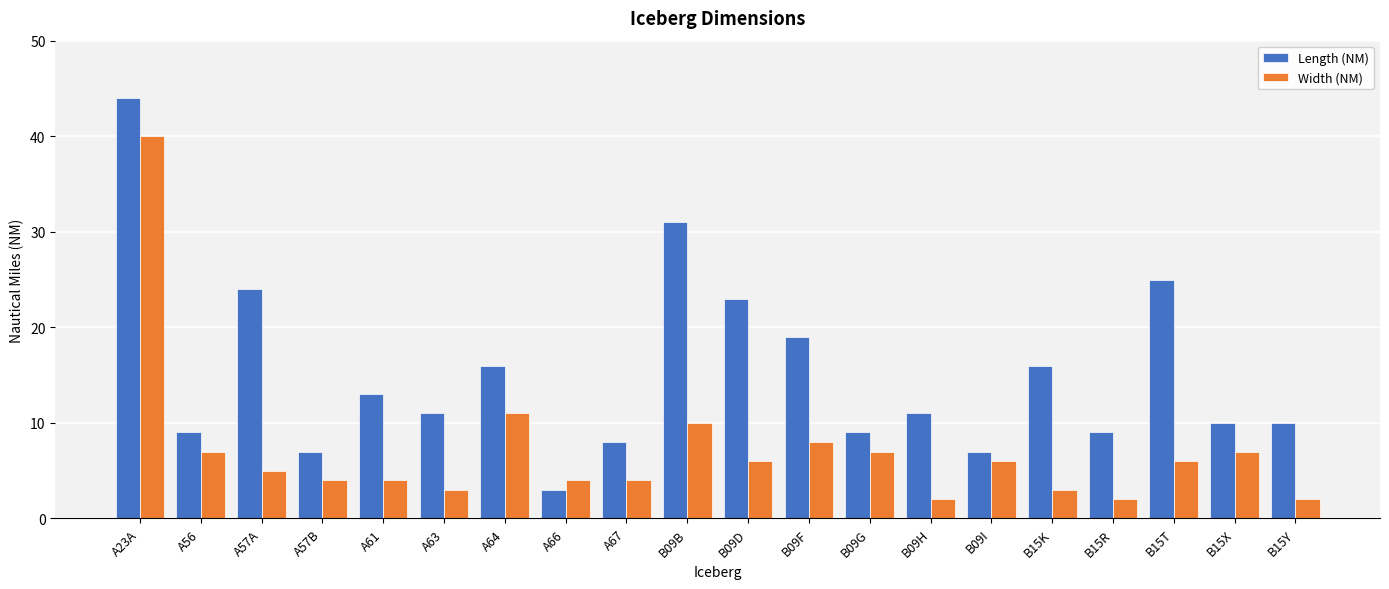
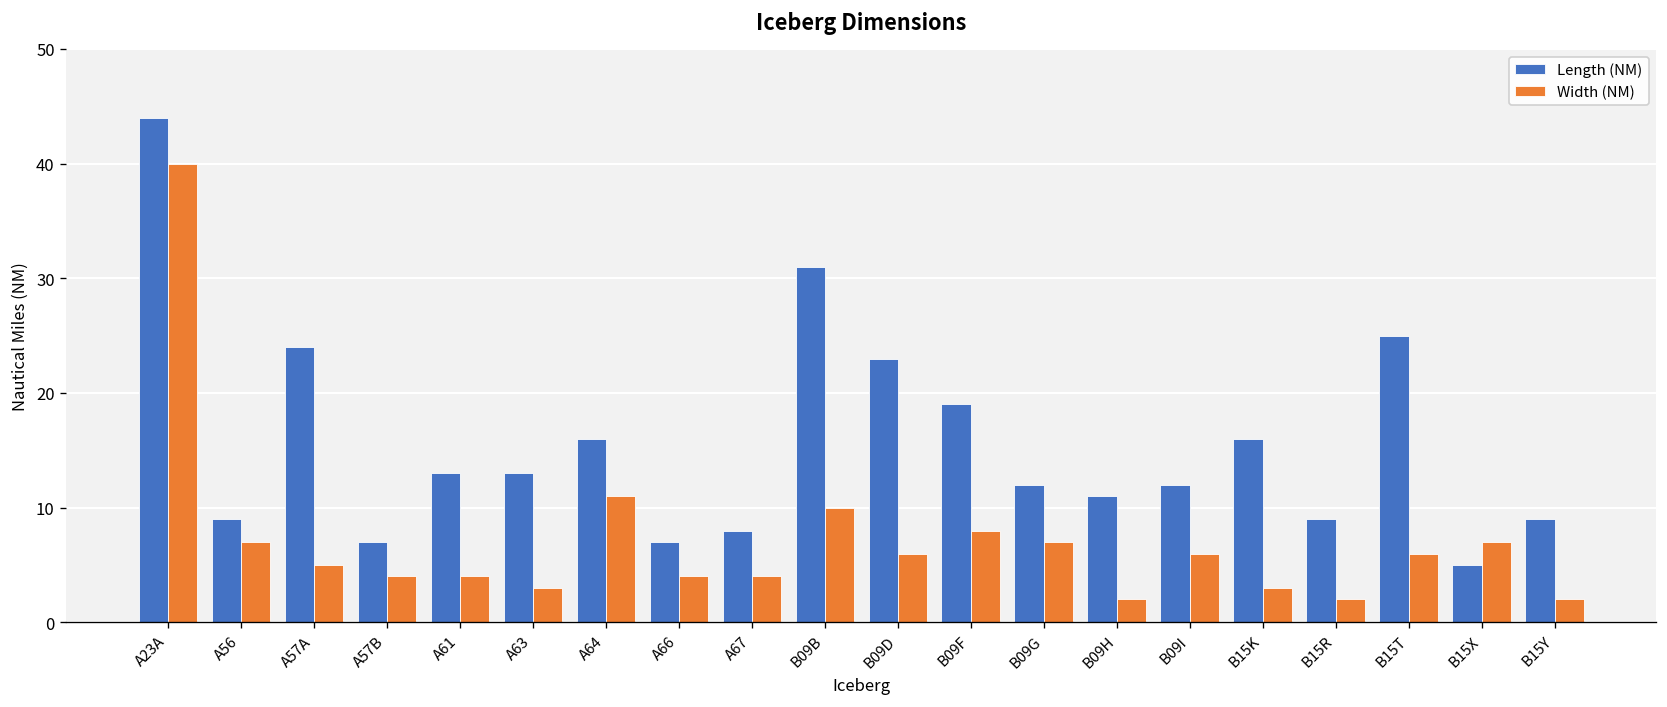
Length (NM), A63: 11 -> 13
Length (NM), A66: 3 -> 7
Length (NM), B09G: 9 -> 12
Length (NM), B09I: 7 -> 12
Length (NM), B15X: 10 -> 5
Length (NM), B15Y: 10 -> 9
